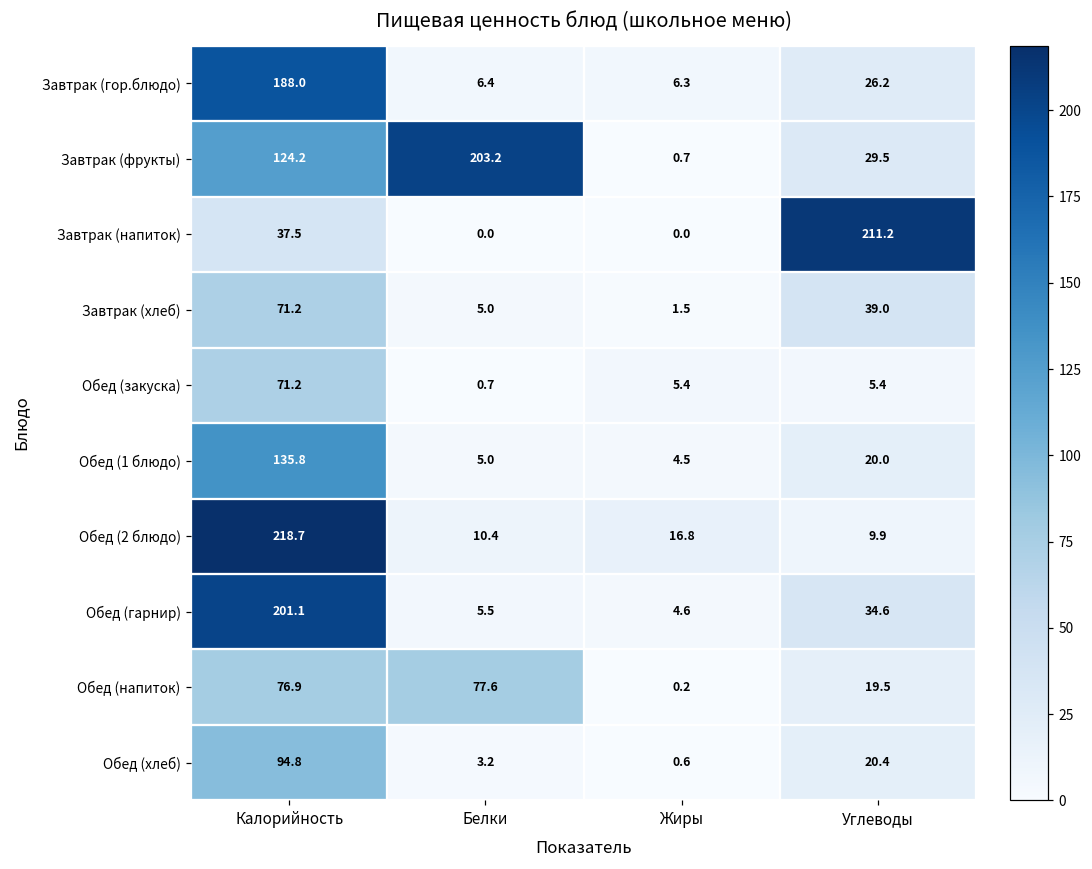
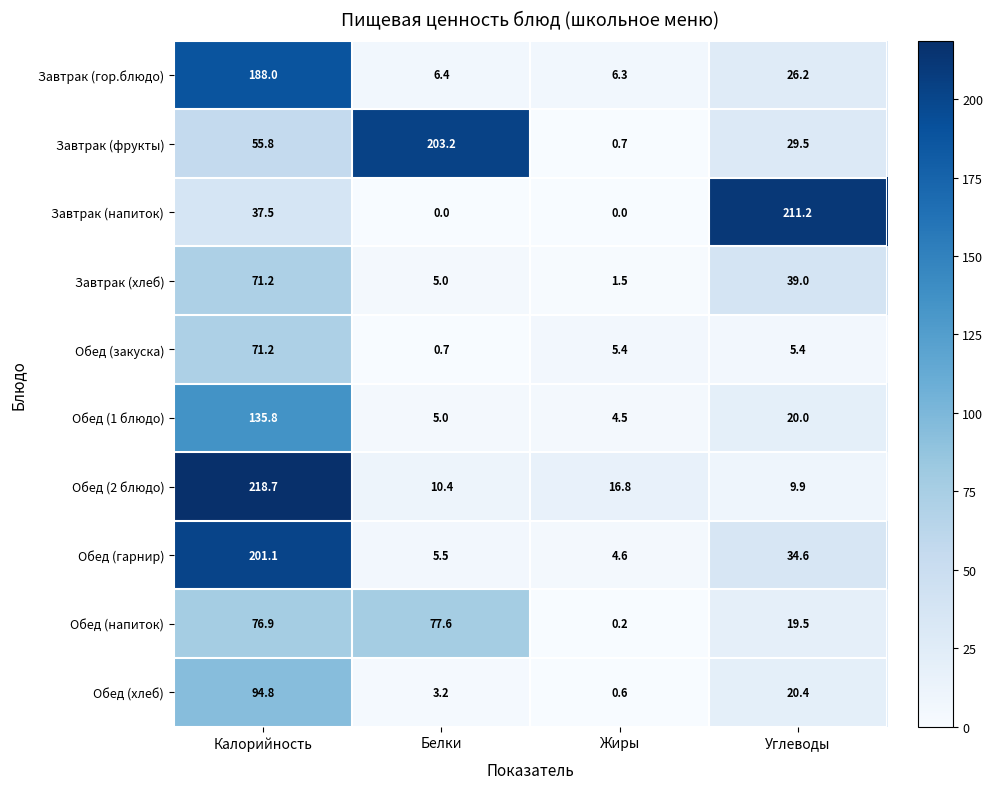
Завтрак (фрукты), Калорийность: 124.2 -> 55.8
